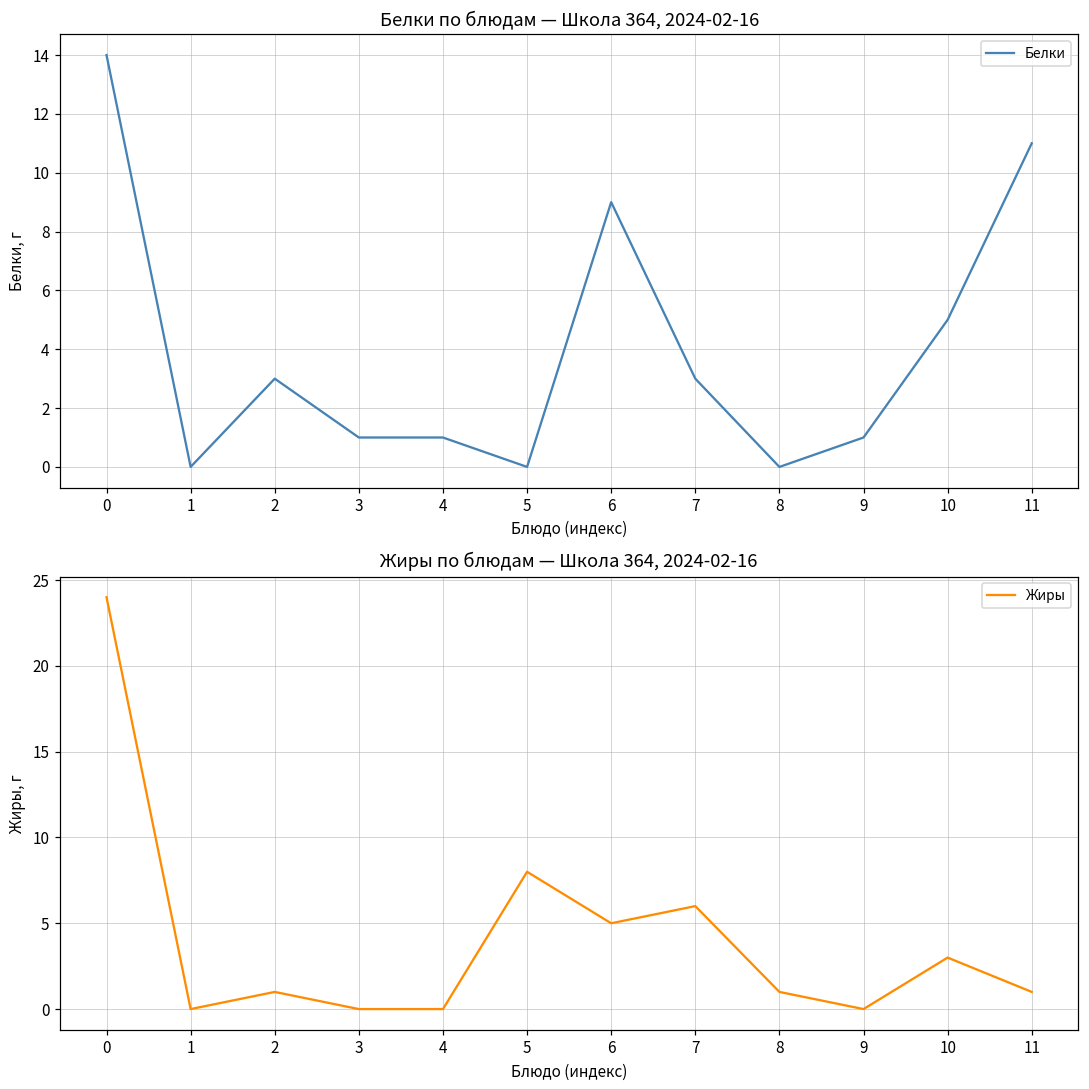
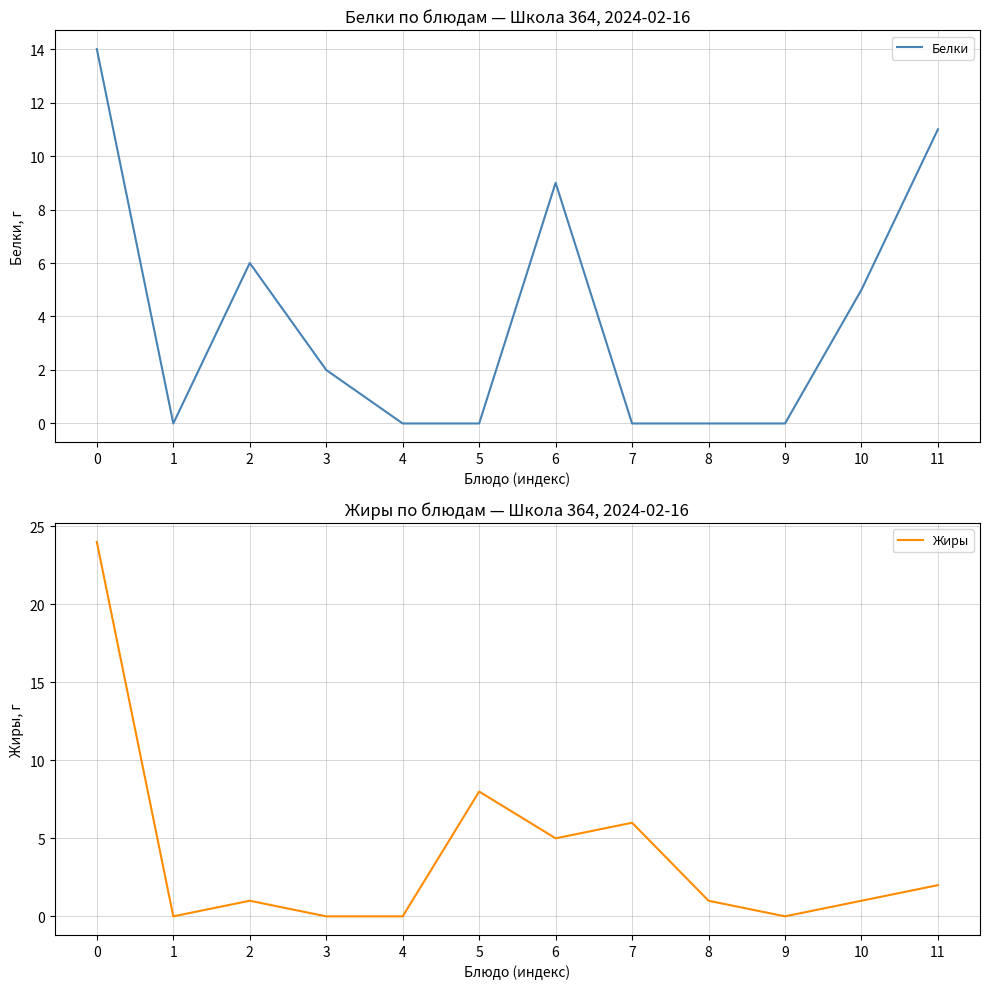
Белки по блюдам — Школа 364, 2024-02-16, 2: 3 -> 6
Белки по блюдам — Школа 364, 2024-02-16, 3: 1 -> 2
Белки по блюдам — Школа 364, 2024-02-16, 4: 1 -> 0
Белки по блюдам — Школа 364, 2024-02-16, 7: 3 -> 0
Белки по блюдам — Школа 364, 2024-02-16, 9: 1 -> 0
Жиры по блюдам — Школа 364, 2024-02-16, 10: 3 -> 1
Жиры по блюдам — Школа 364, 2024-02-16, 11: 1 -> 2
